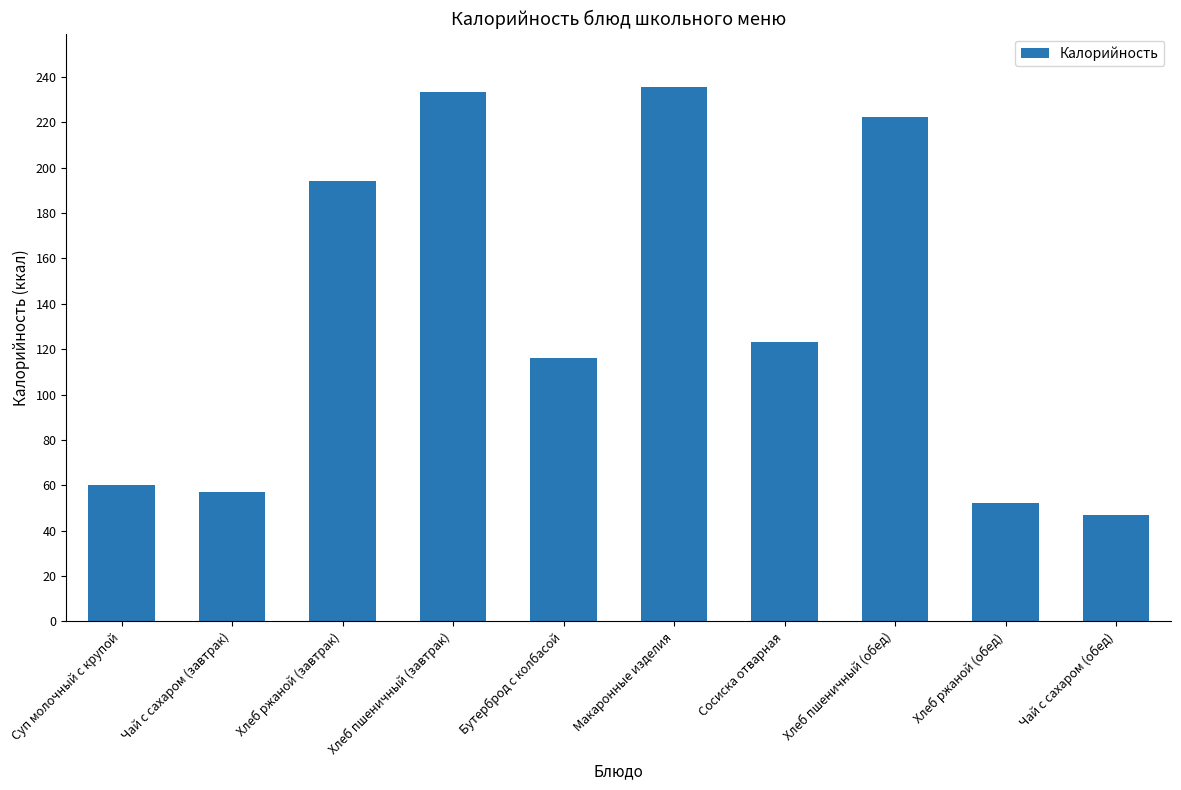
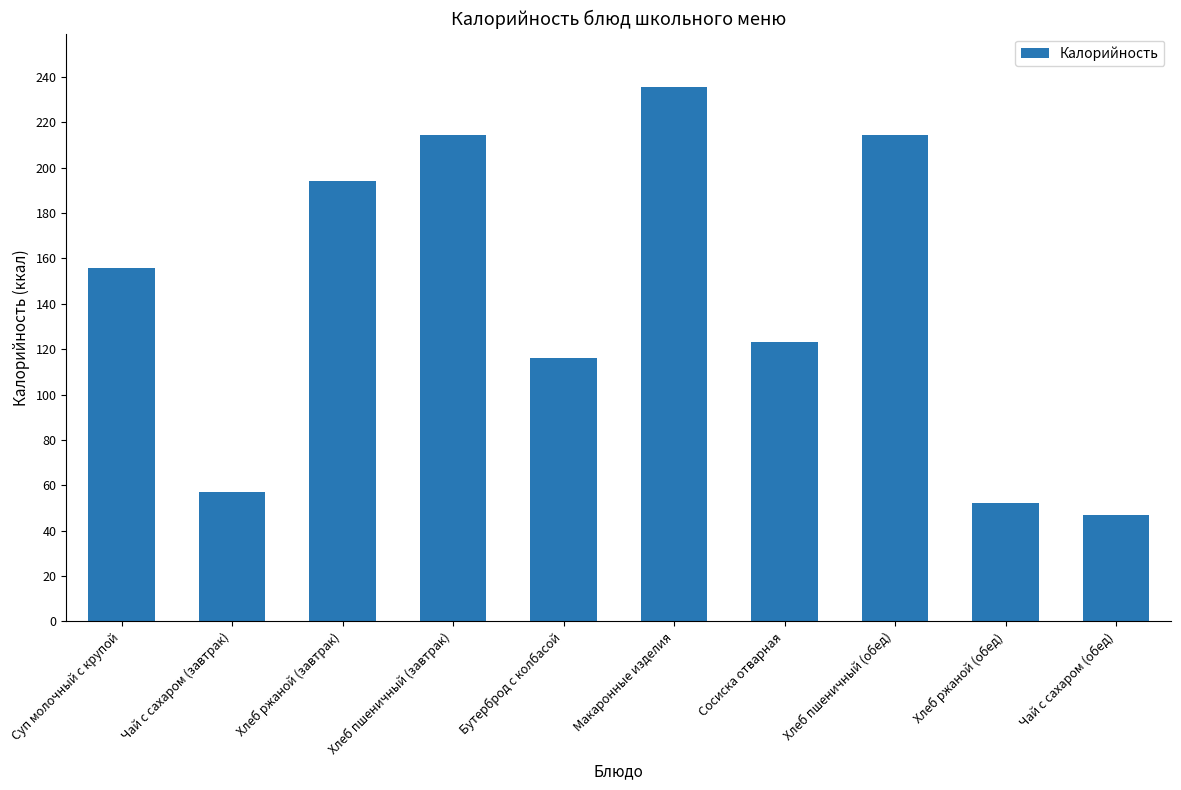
Суп молочный с крупой: 60 -> 156
Хлеб пшеничный (завтрак): 233 -> 214
Хлеб пшеничный (обед): 223 -> 214
